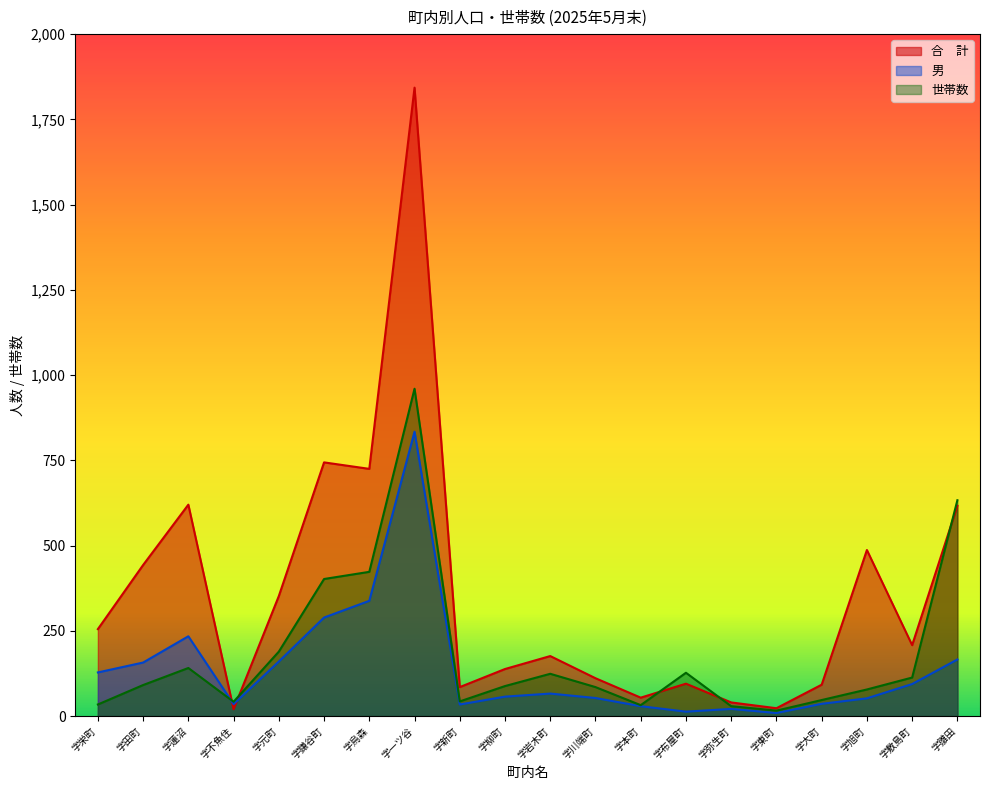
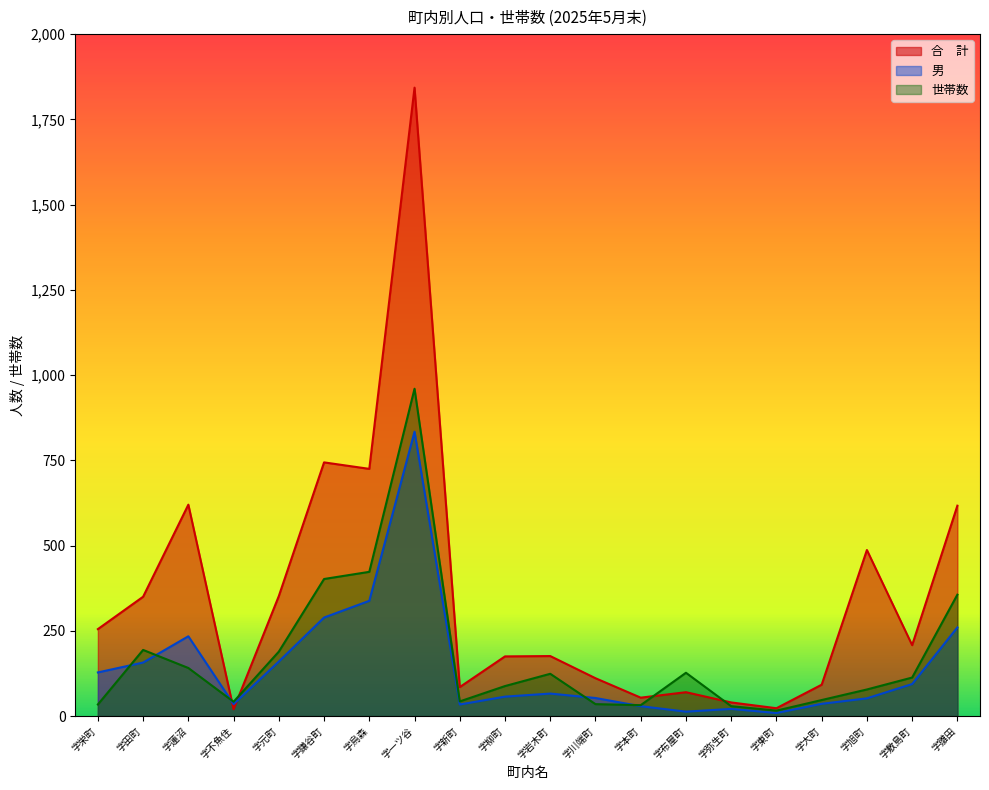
合 計, 字田町: 440 -> 350
世帯数, 字田町: 90 -> 190
合 計, 字柳町: 140 -> 180
世帯数, 字川端町: 90 -> 40
合 計, 字布屋町: 100 -> 70
男, 字雛田: 170 -> 260
世帯数, 字雛田: 630 -> 360
